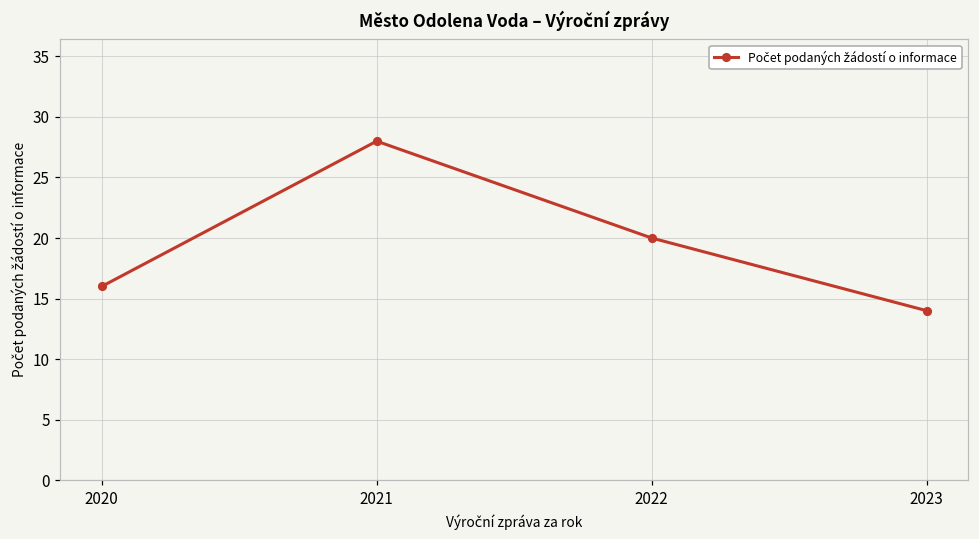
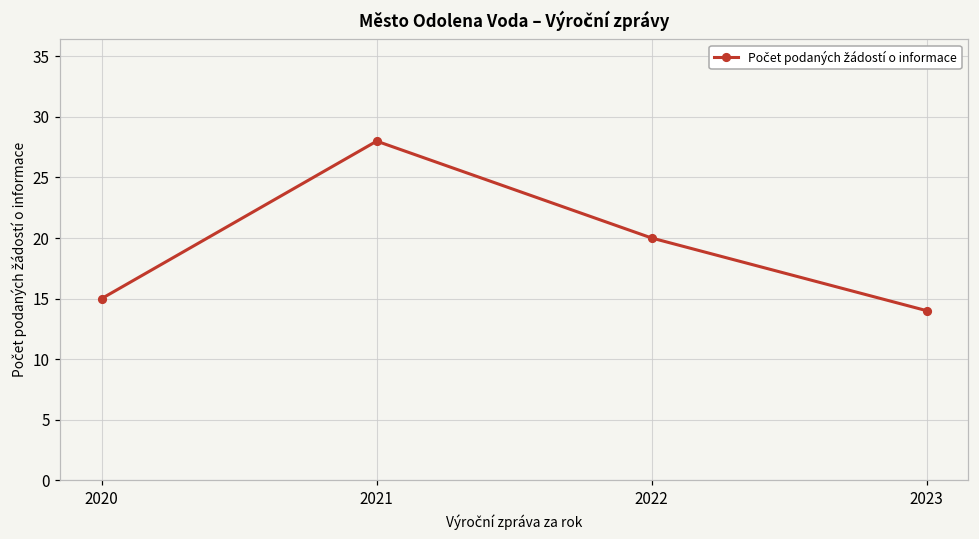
2020: 16 -> 15
